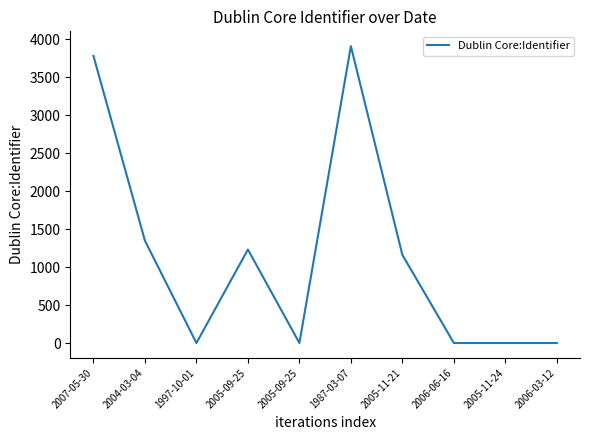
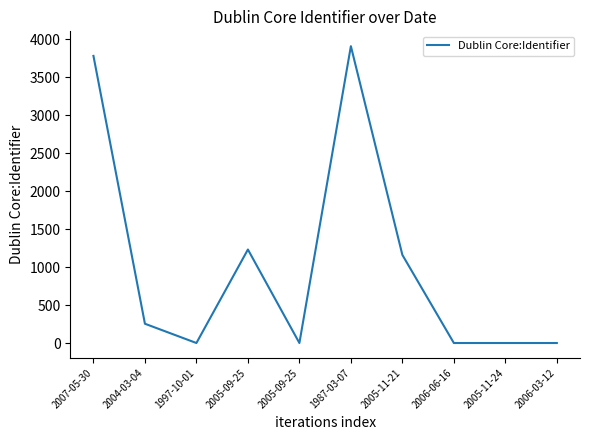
2004-03-04: 1300 -> 300
